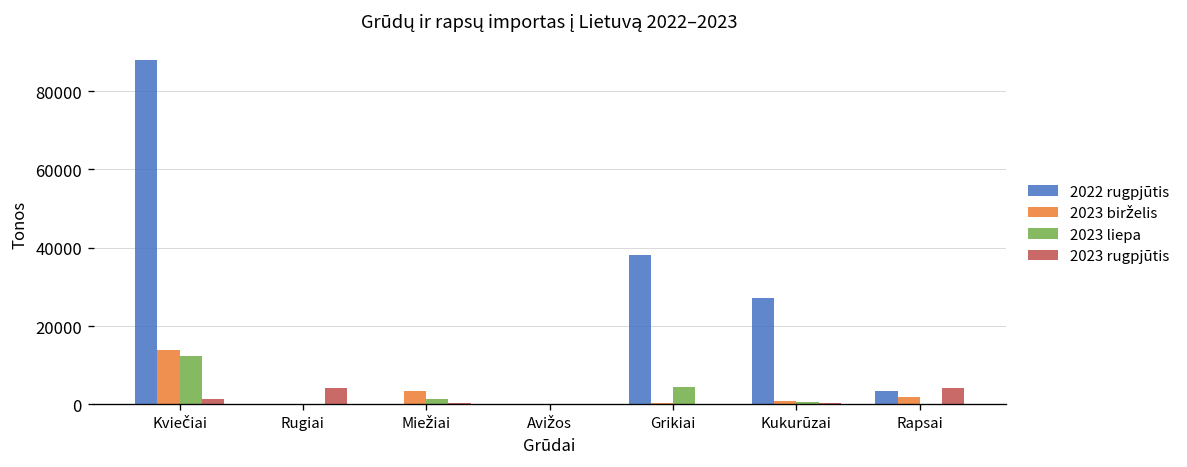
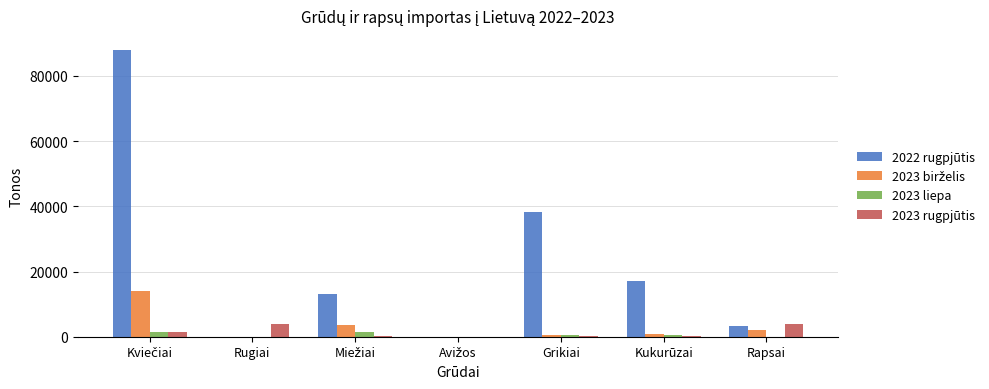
2023 liepa, Kviečiai: 12000 -> 1000
2022 rugpjūtis, Miežiai: 0 -> 13000
2023 liepa, Grikiai: 5000 -> 0
2022 rugpjūtis, Kukurūzai: 27000 -> 17000
